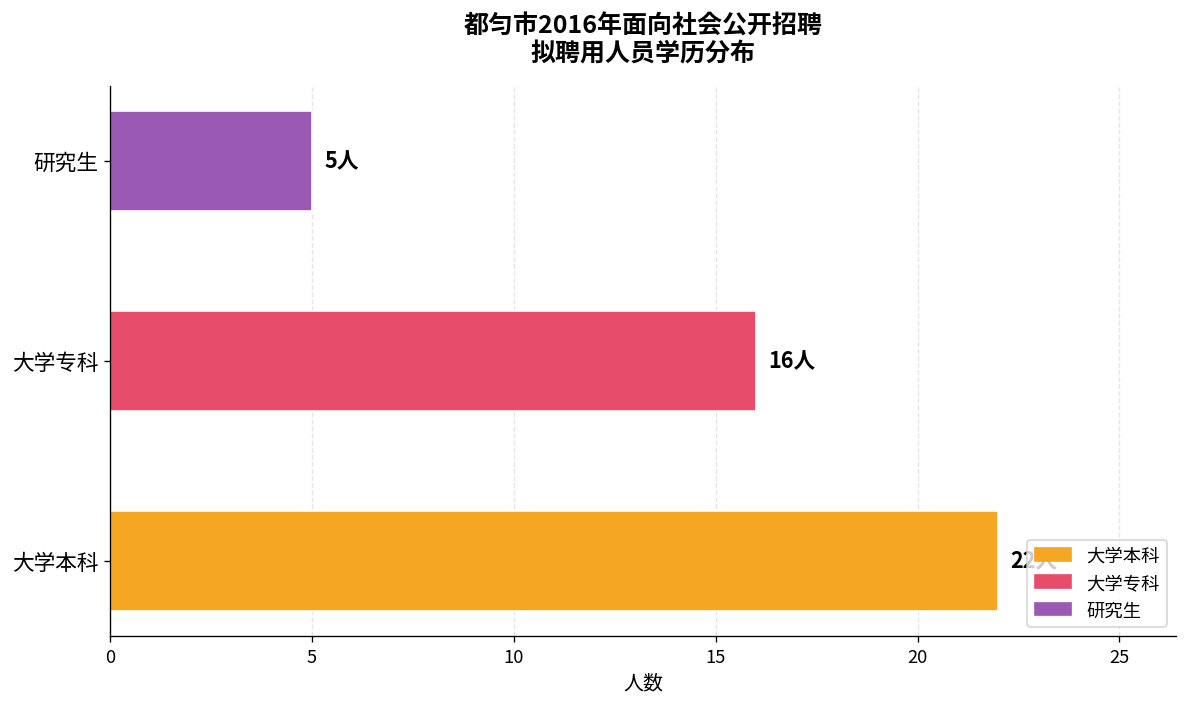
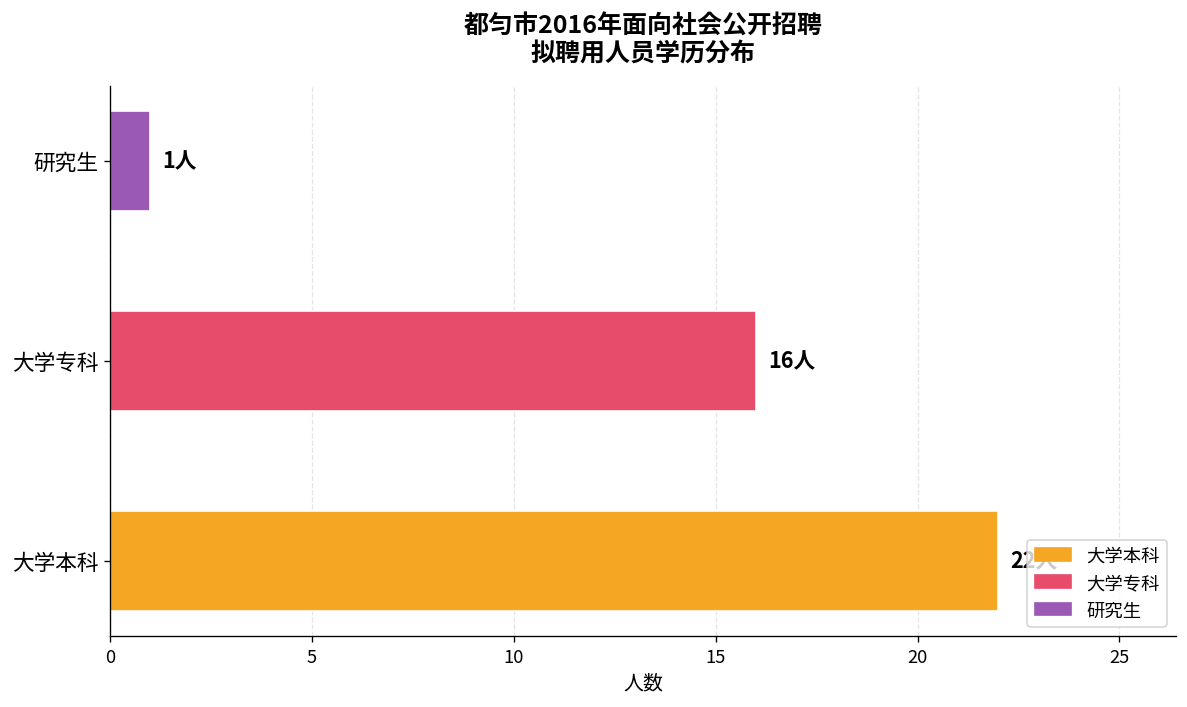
研究生: 5人 -> 1人
